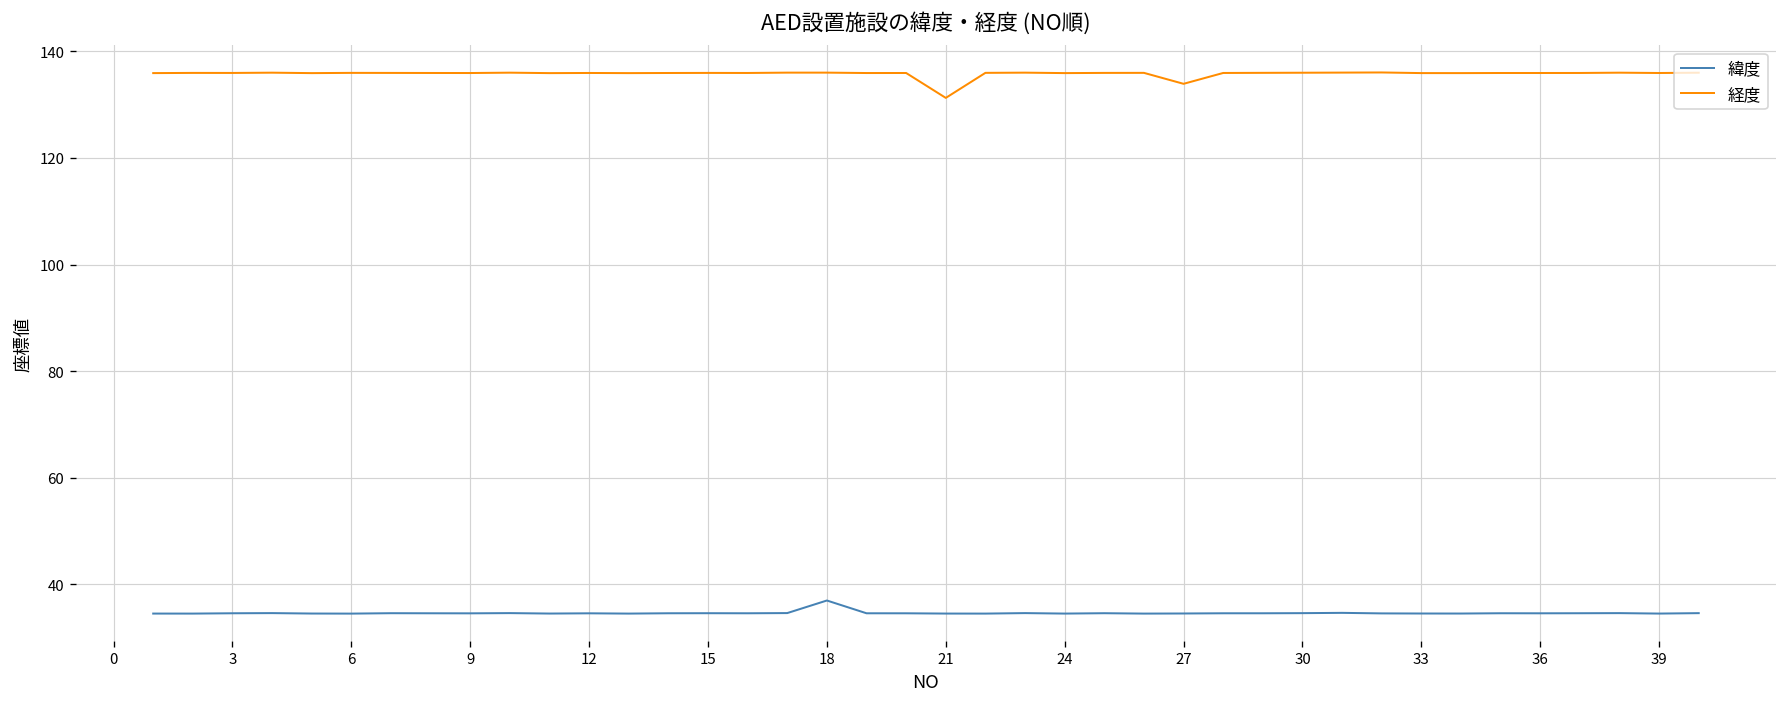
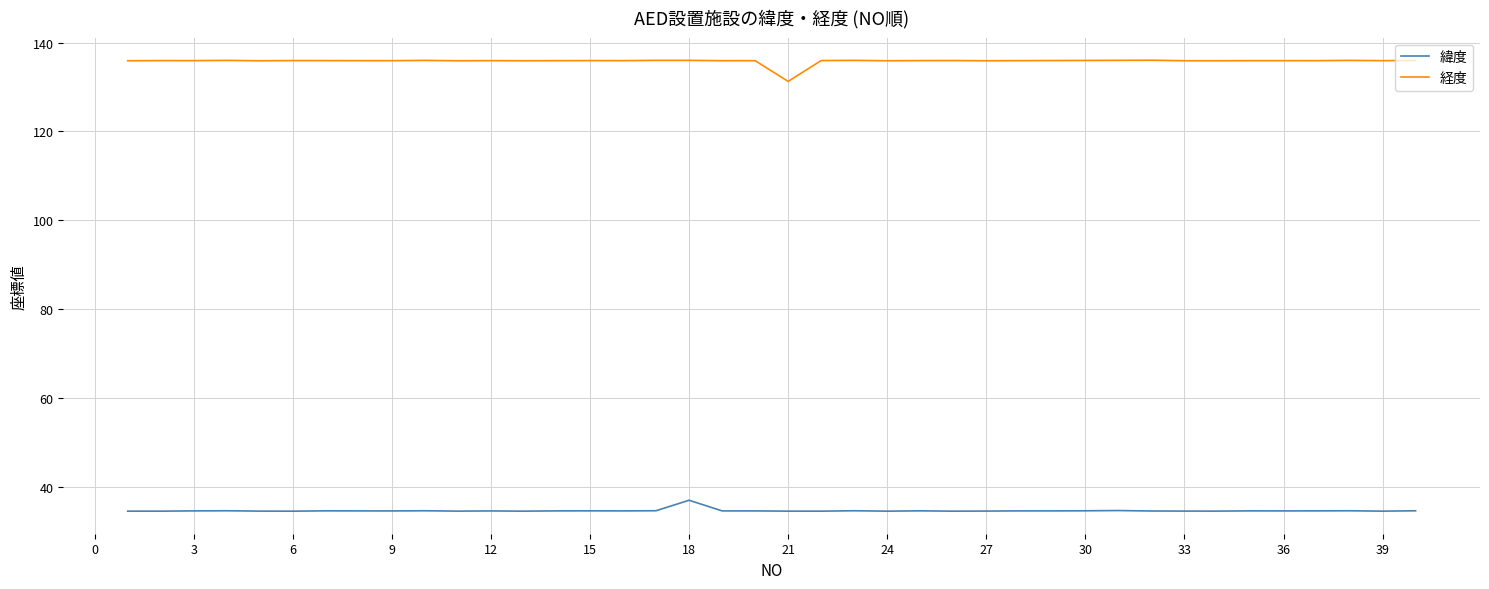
経度, 27: 134 -> 136
